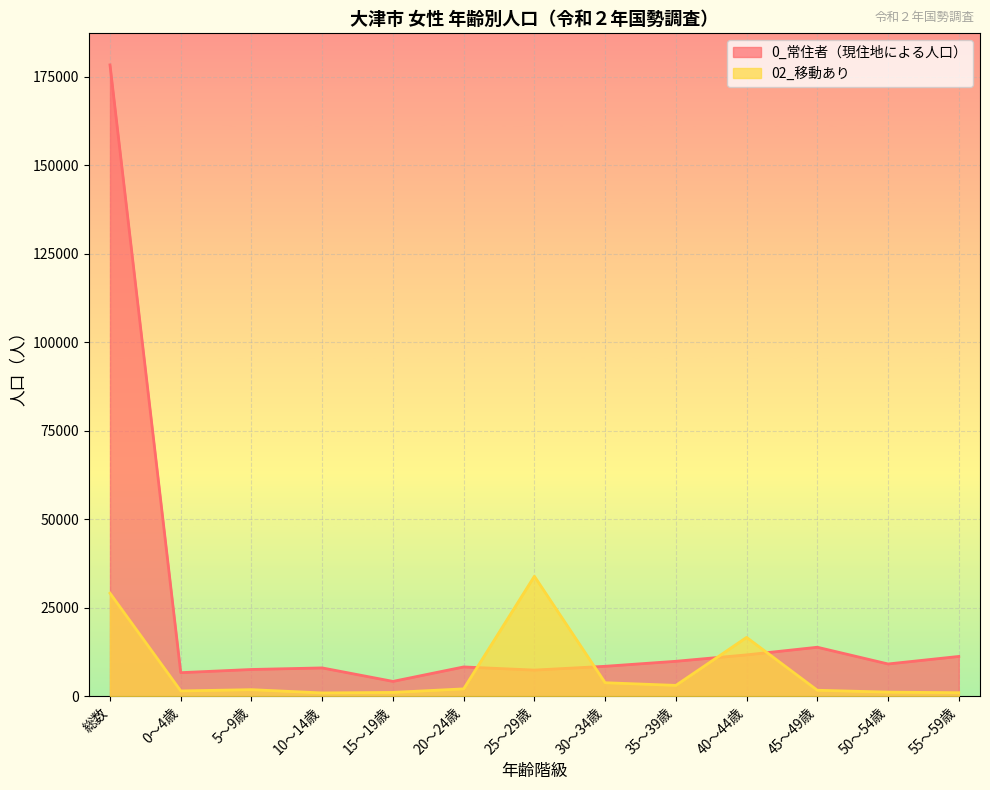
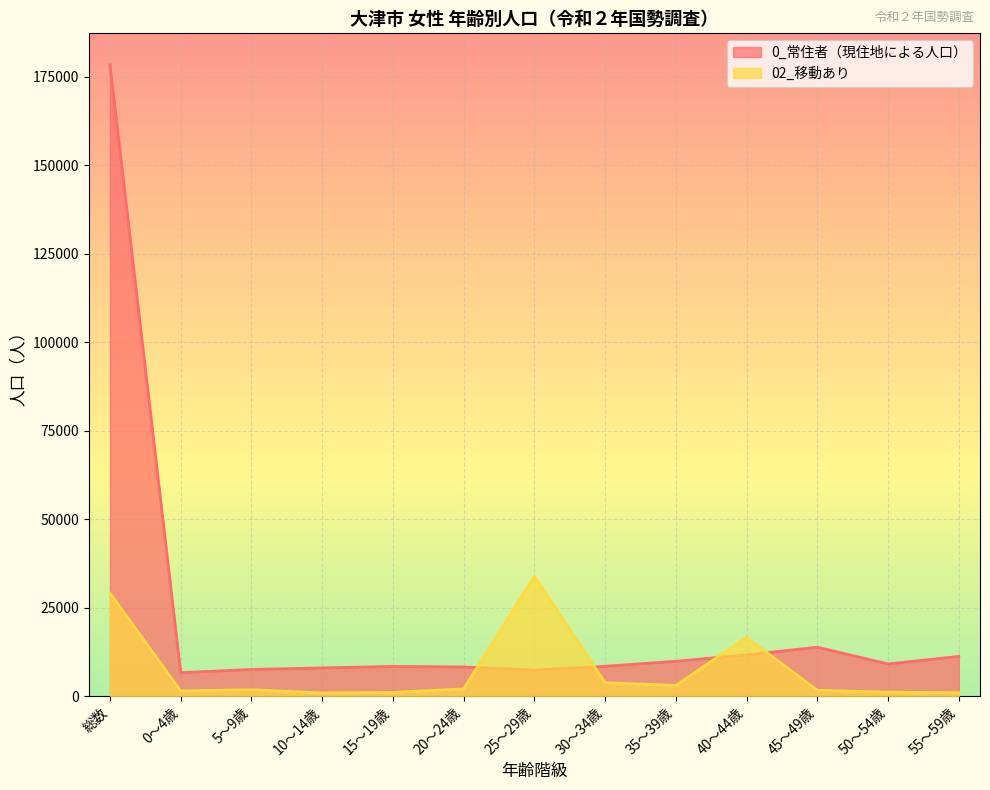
0_常住者（現住地による人口）, 15～19歳: 4000 -> 8000
